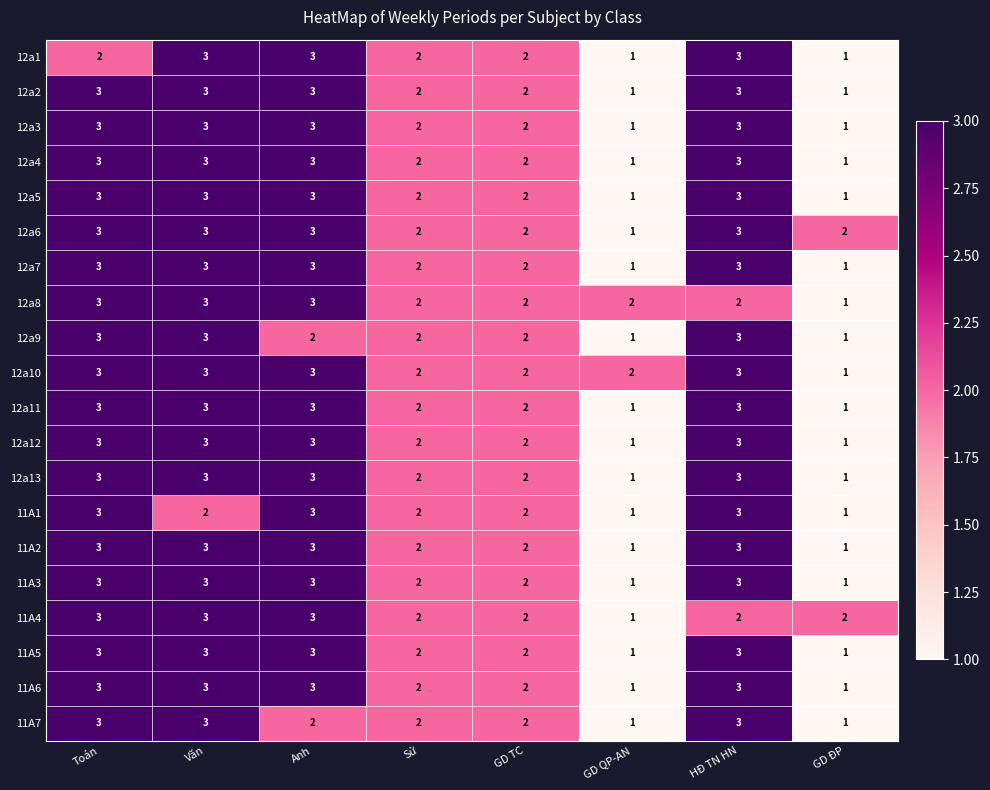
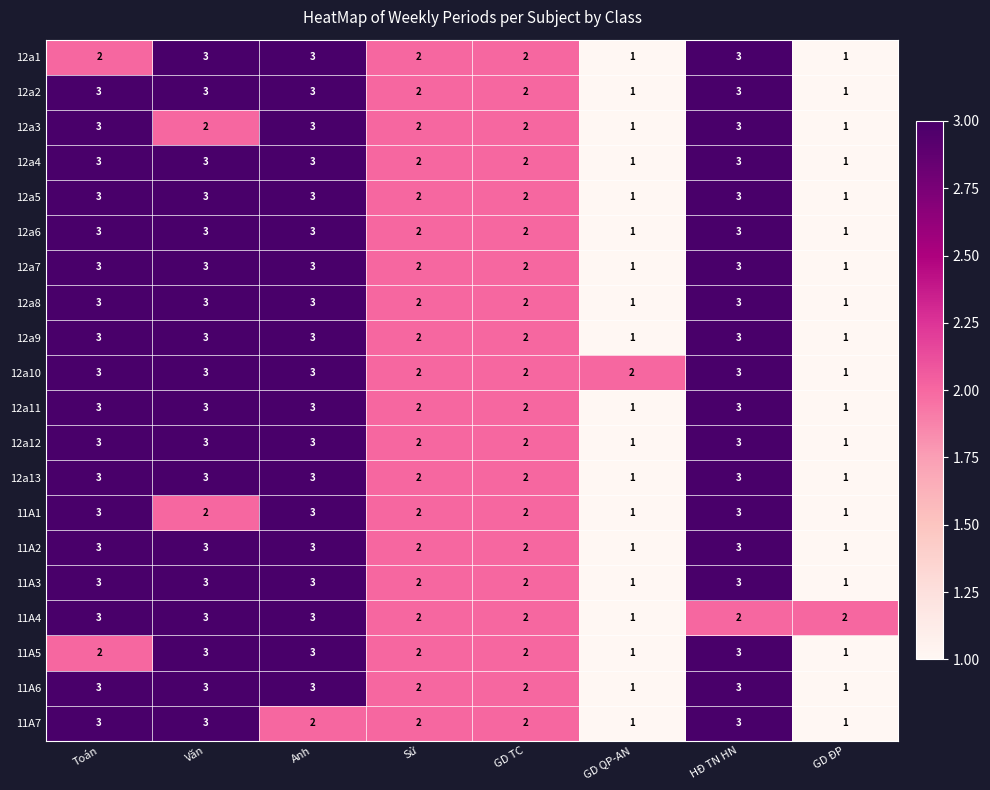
12a3, Văn: 3 -> 2
12a6, GD ĐP: 2 -> 1
12a8, GD QP-AN: 2 -> 1
12a8, HĐ TN HN: 2 -> 3
12a9, Anh: 2 -> 3
11A5, Toán: 3 -> 2
